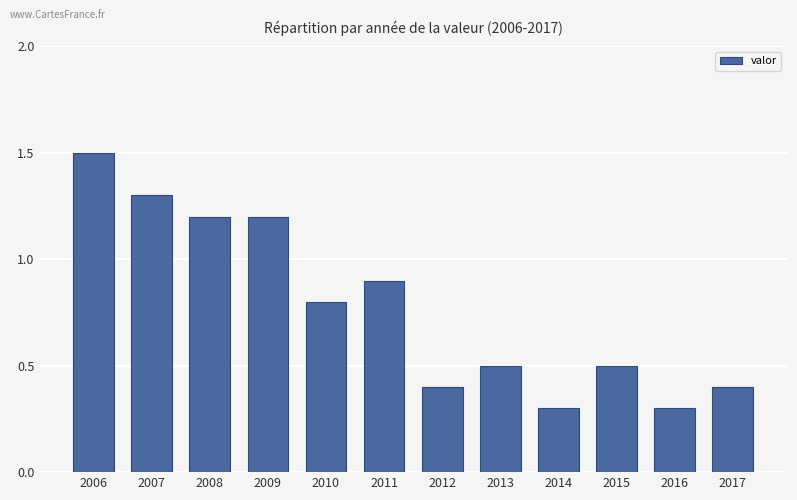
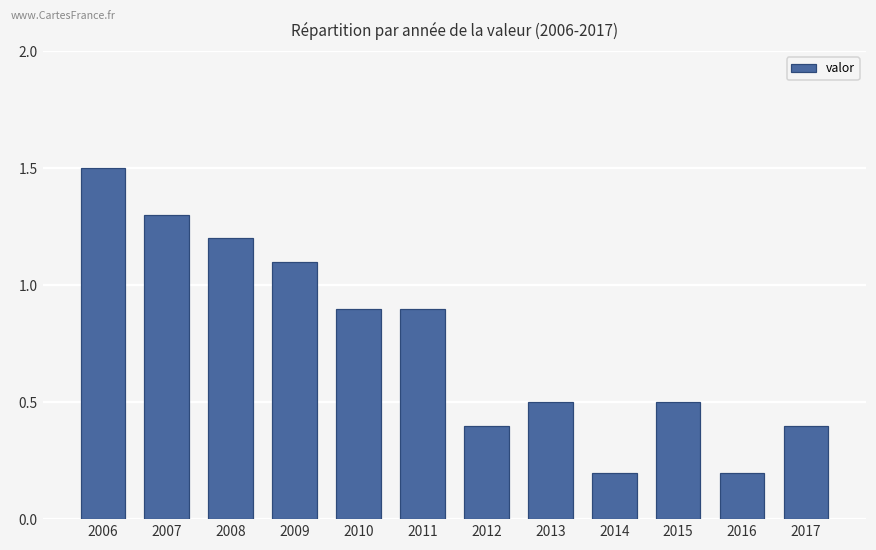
2009: 1.2 -> 1.1
2010: 0.8 -> 0.9
2014: 0.3 -> 0.2
2016: 0.3 -> 0.2
